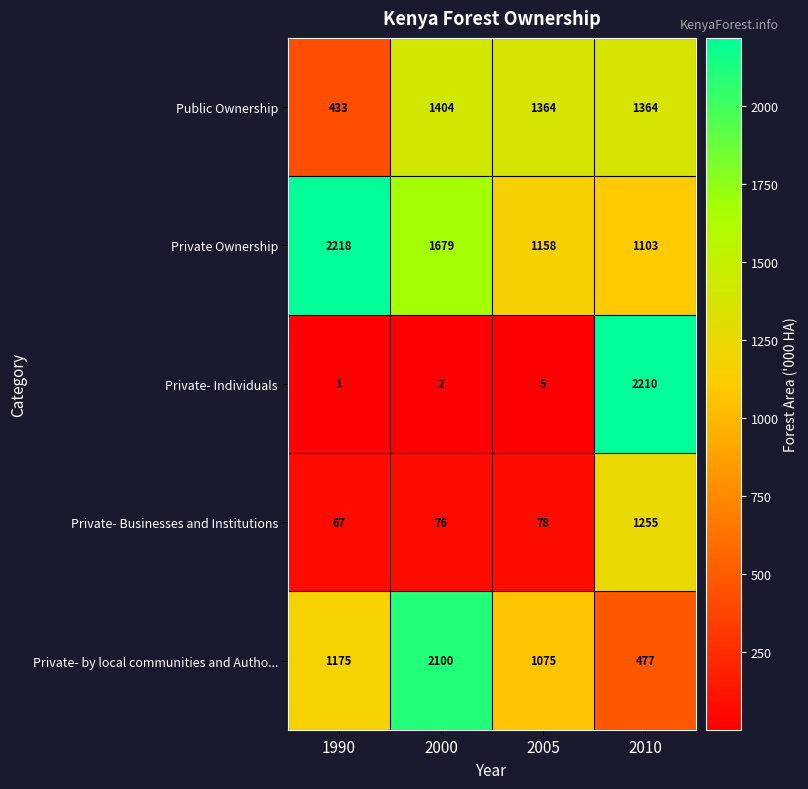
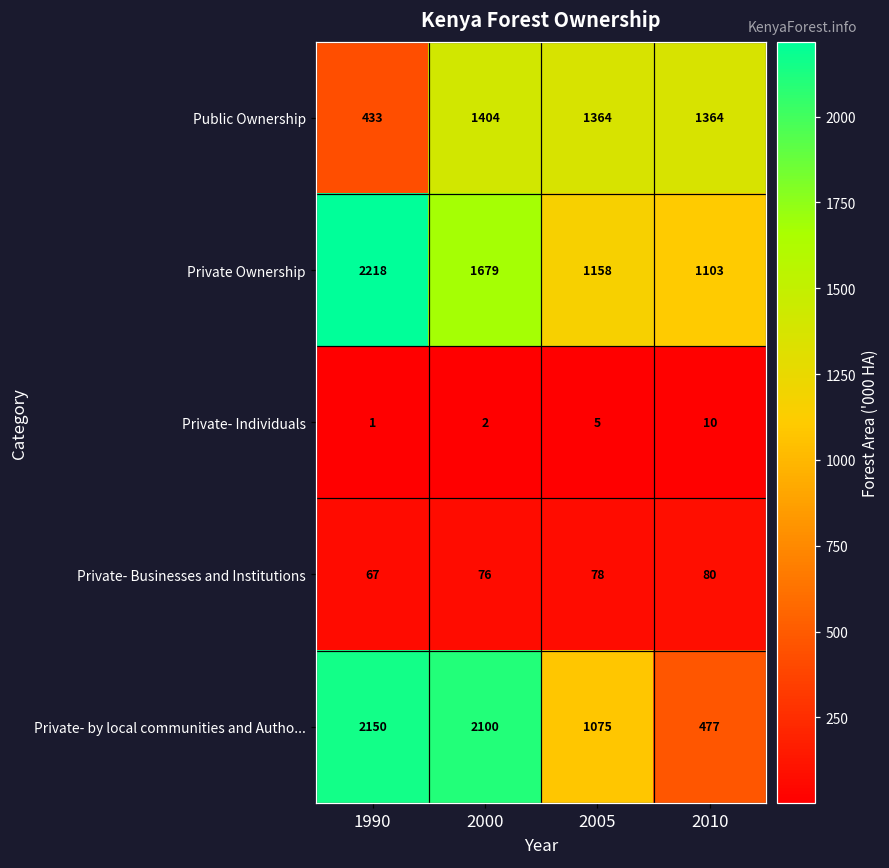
Private- Individuals, 2010: 2210 -> 10
Private- Businesses and Institutions, 2010: 1255 -> 80
Private- by local communities and Autho..., 1990: 1175 -> 2150
